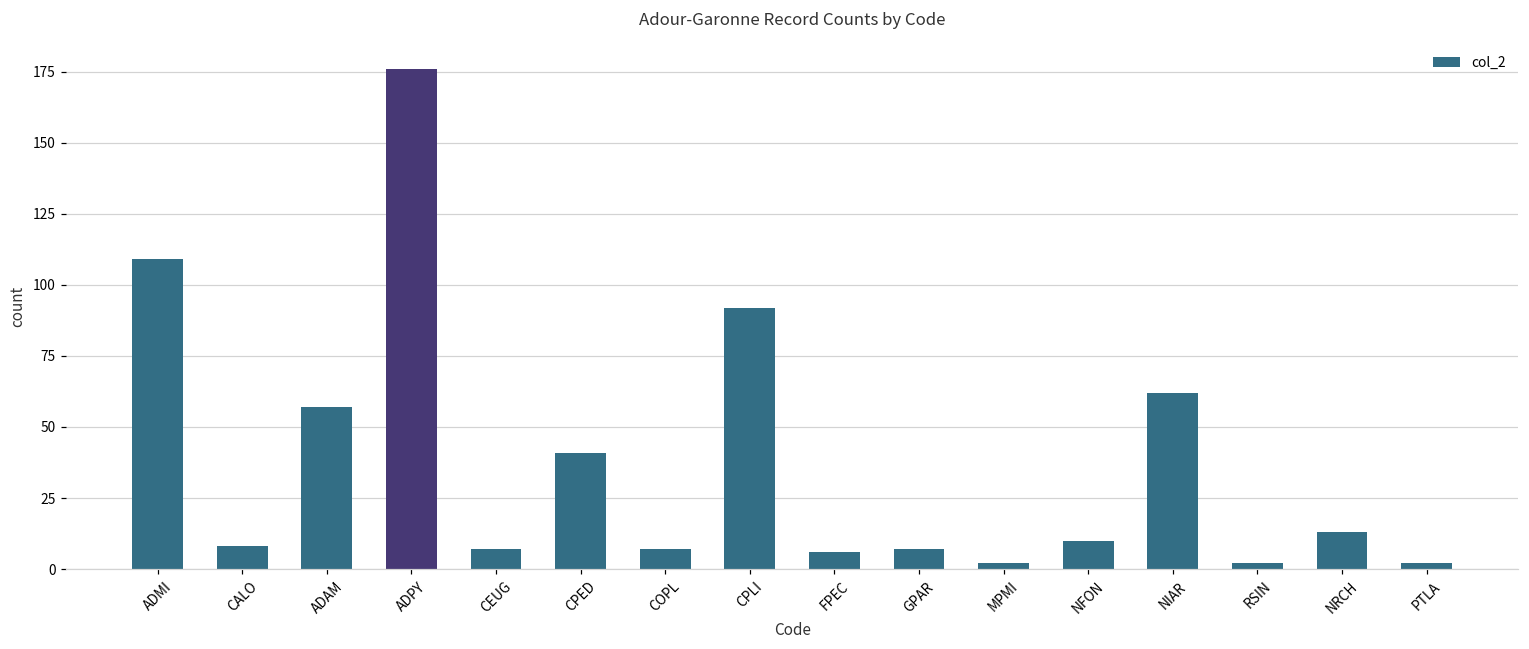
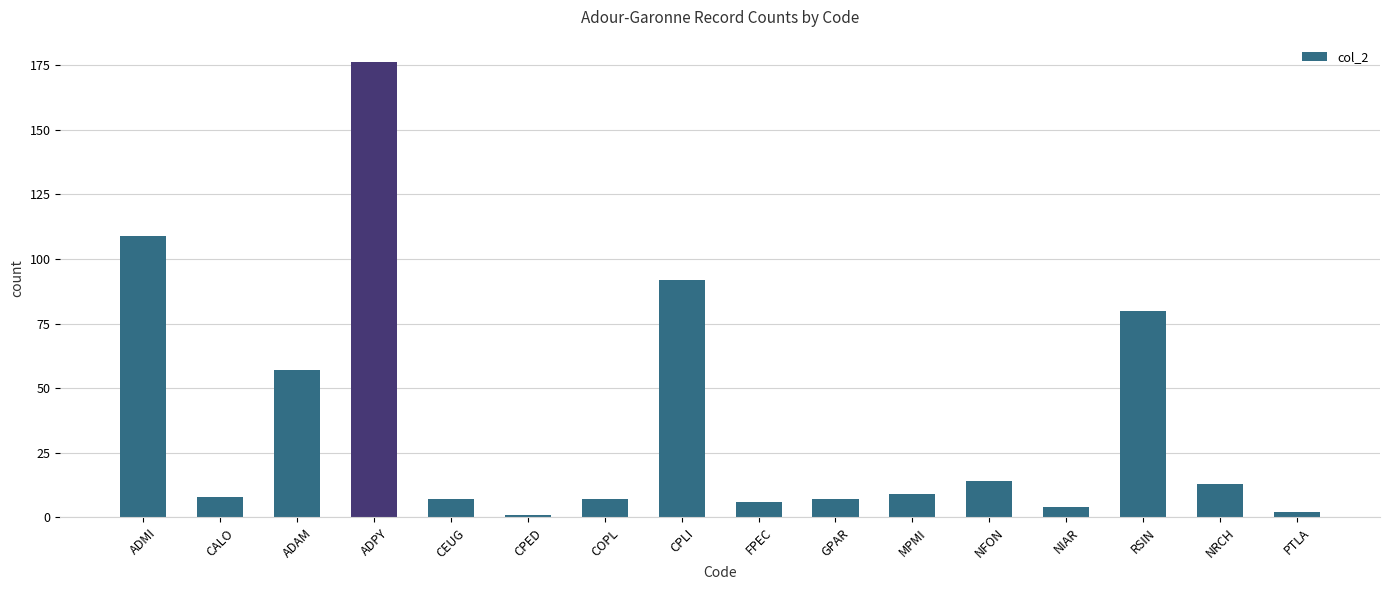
CPED: 41 -> 1
MPMI: 2 -> 9
NFON: 10 -> 14
NIAR: 62 -> 4
RSIN: 2 -> 80
